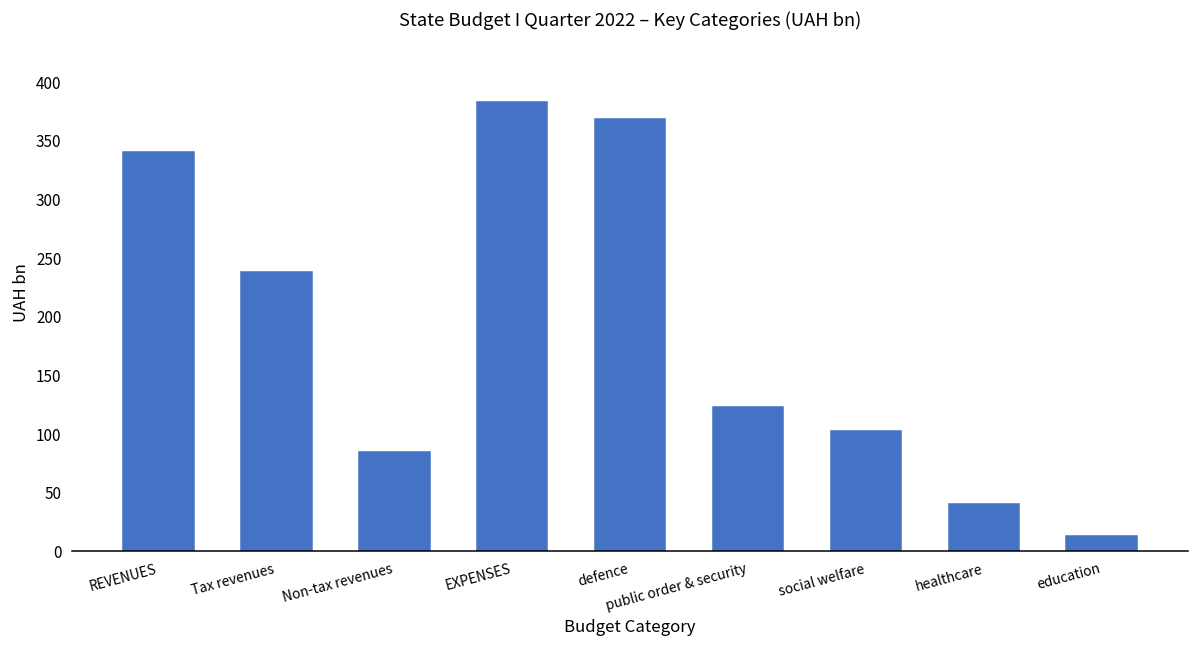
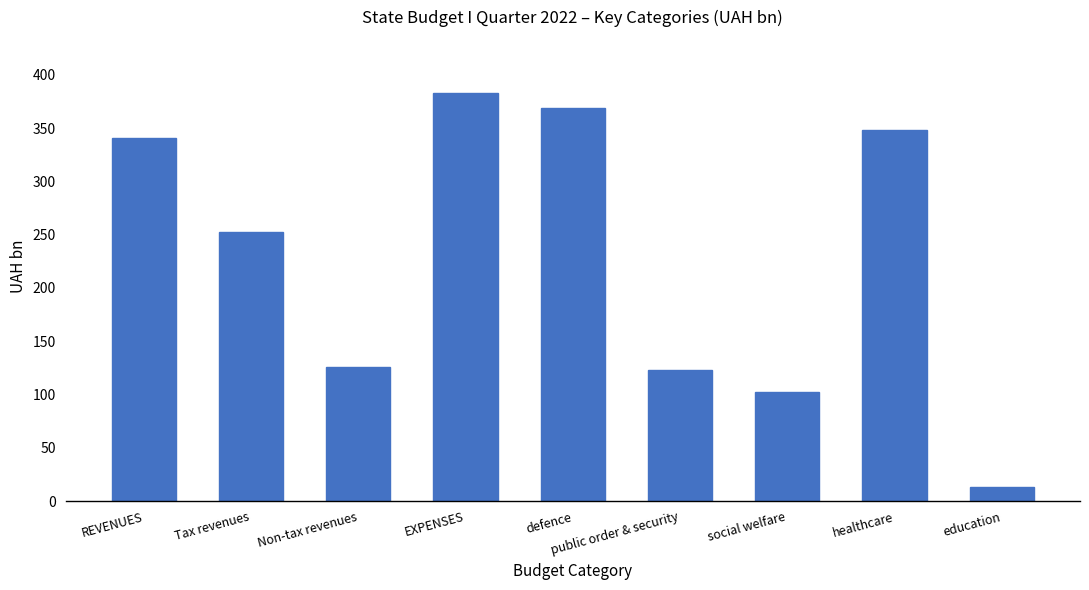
Tax revenues: 238 -> 252
Non-tax revenues: 85 -> 126
healthcare: 40 -> 349
